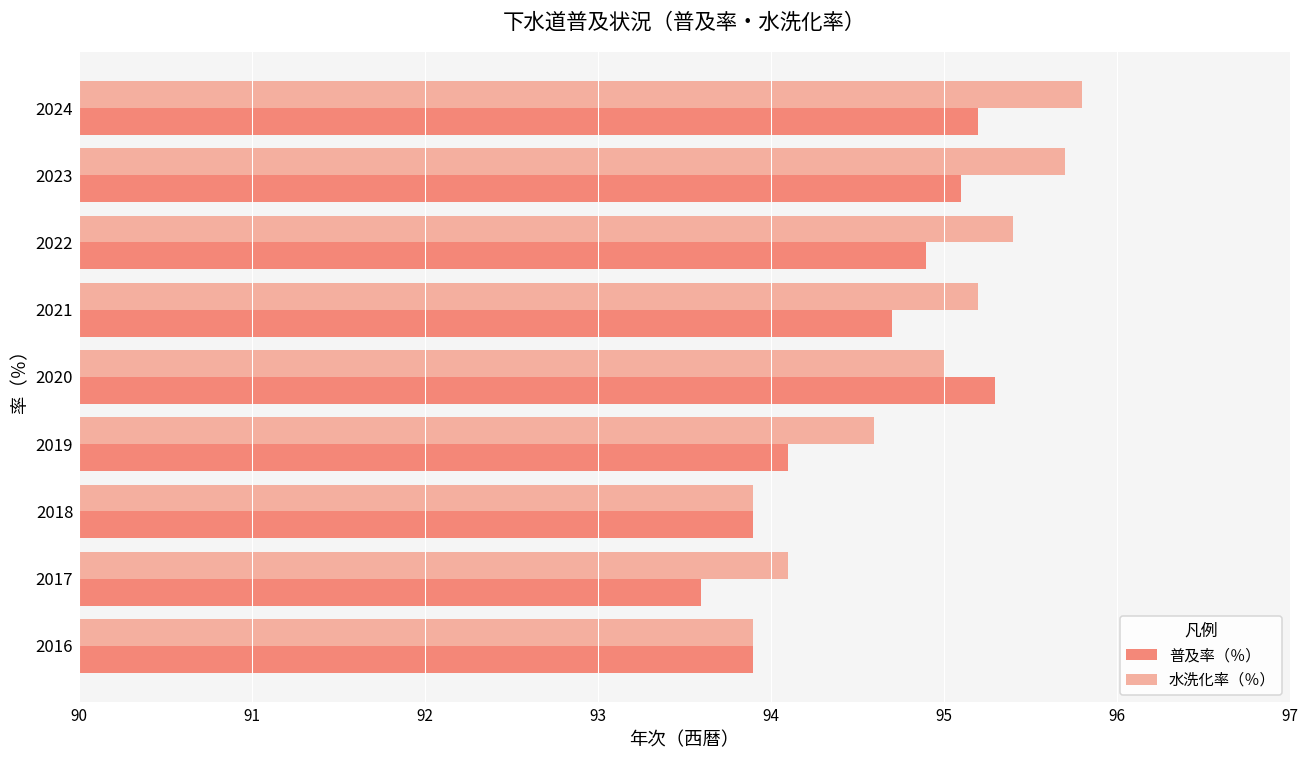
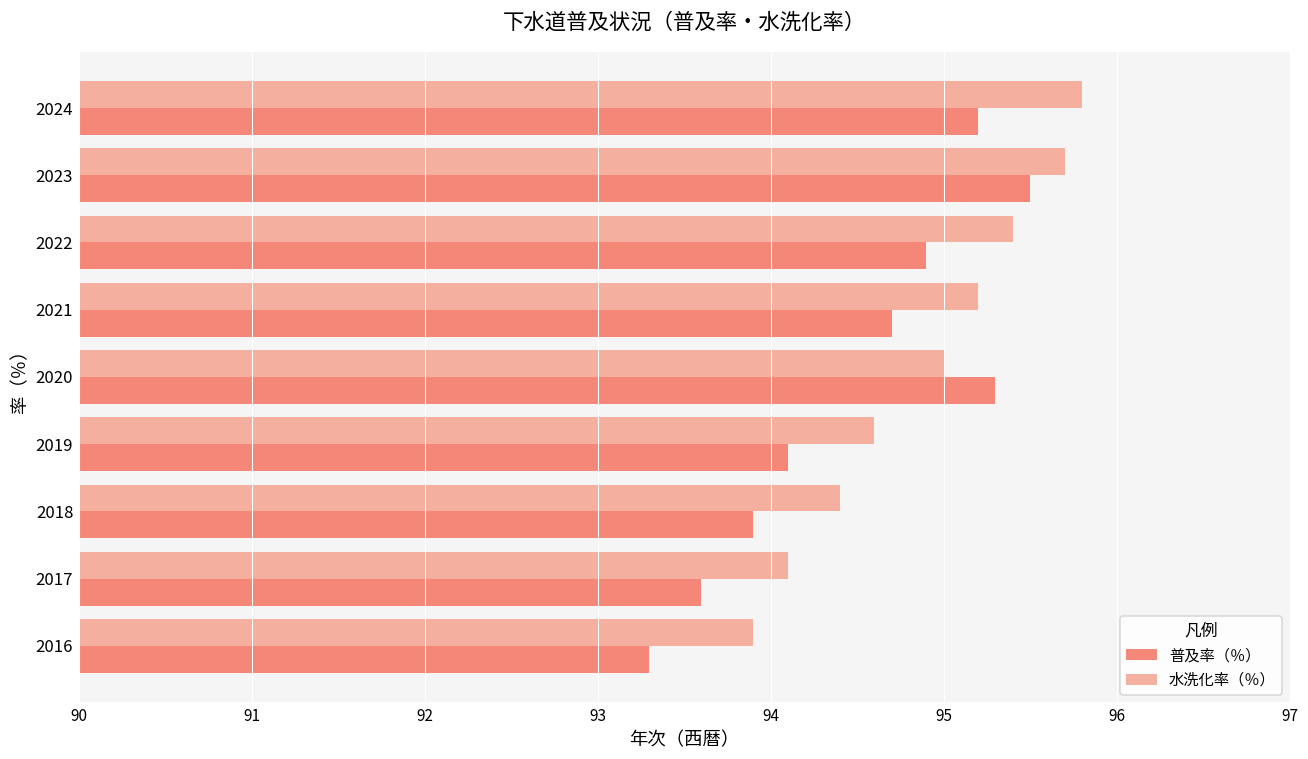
普及率（％）, 2023: 95.1 -> 95.5
水洗化率（％）, 2018: 93.9 -> 94.4
普及率（％）, 2016: 93.9 -> 93.3
